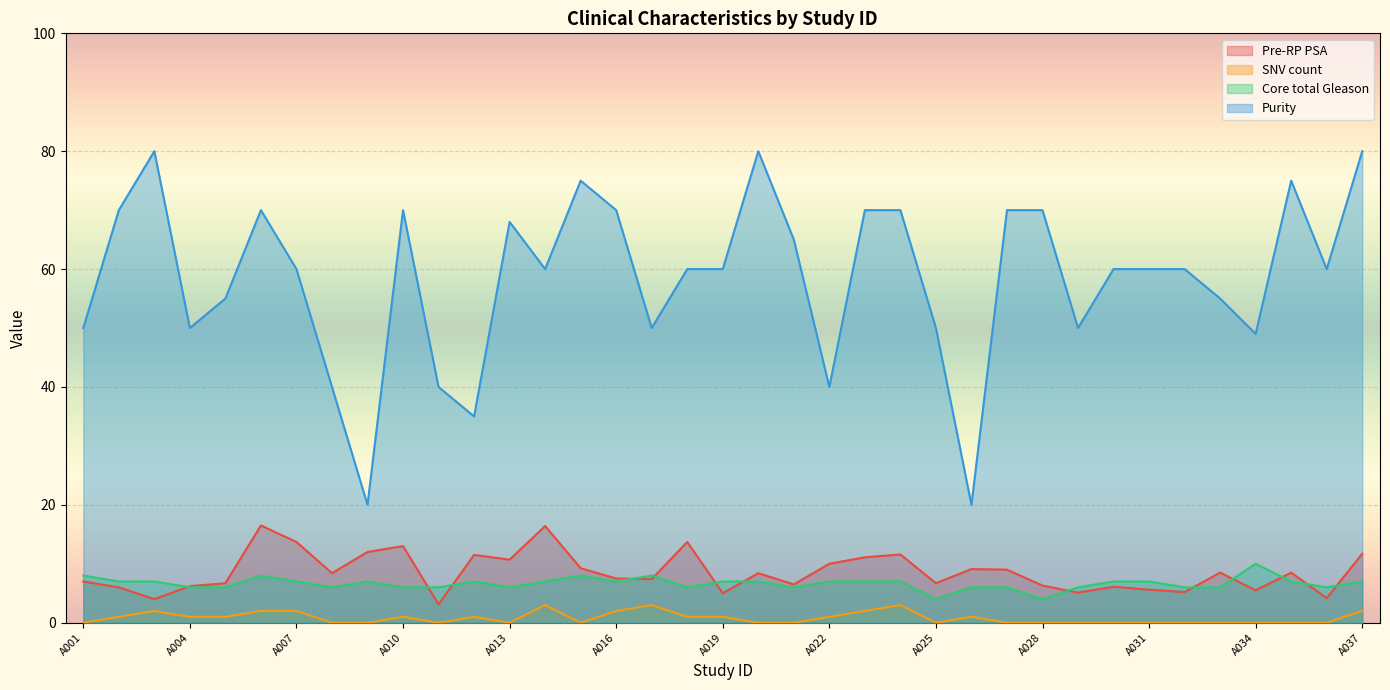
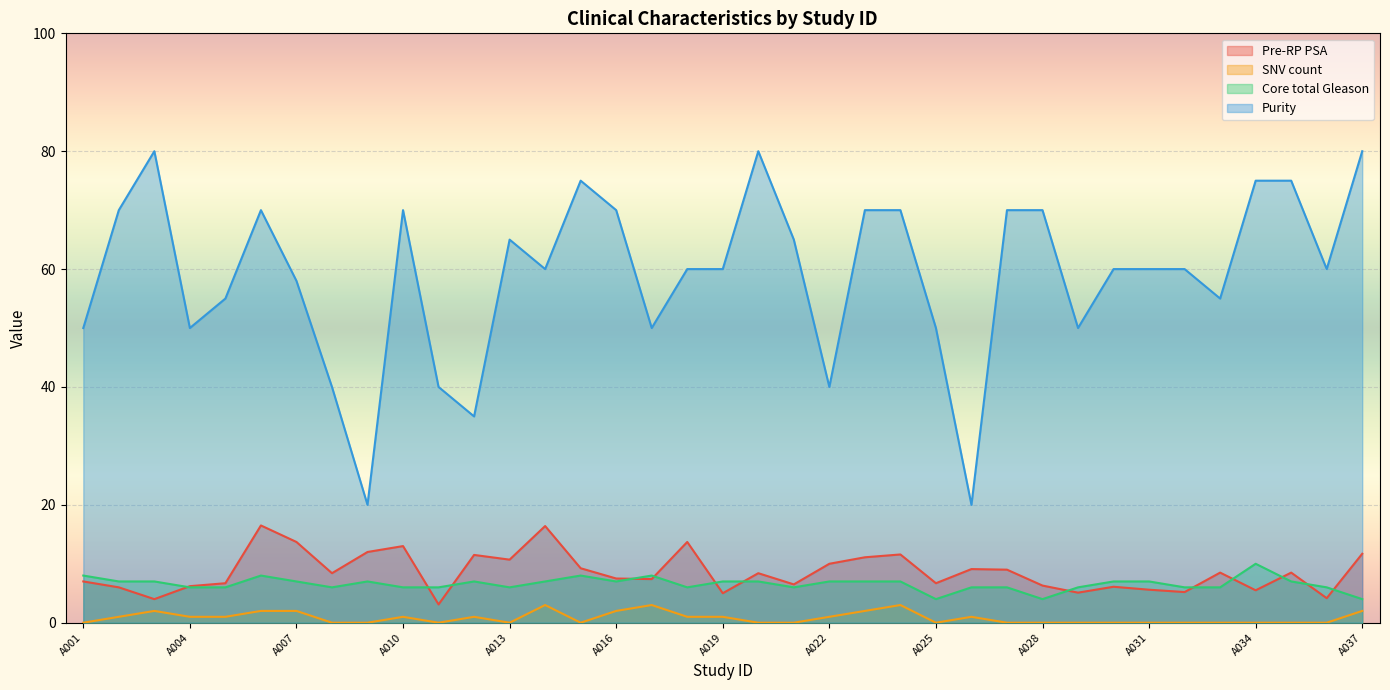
Purity, A007: 60 -> 58
Purity, A013: 68 -> 65
Purity, A034: 49 -> 75
Core total Gleason, A037: 7 -> 4
